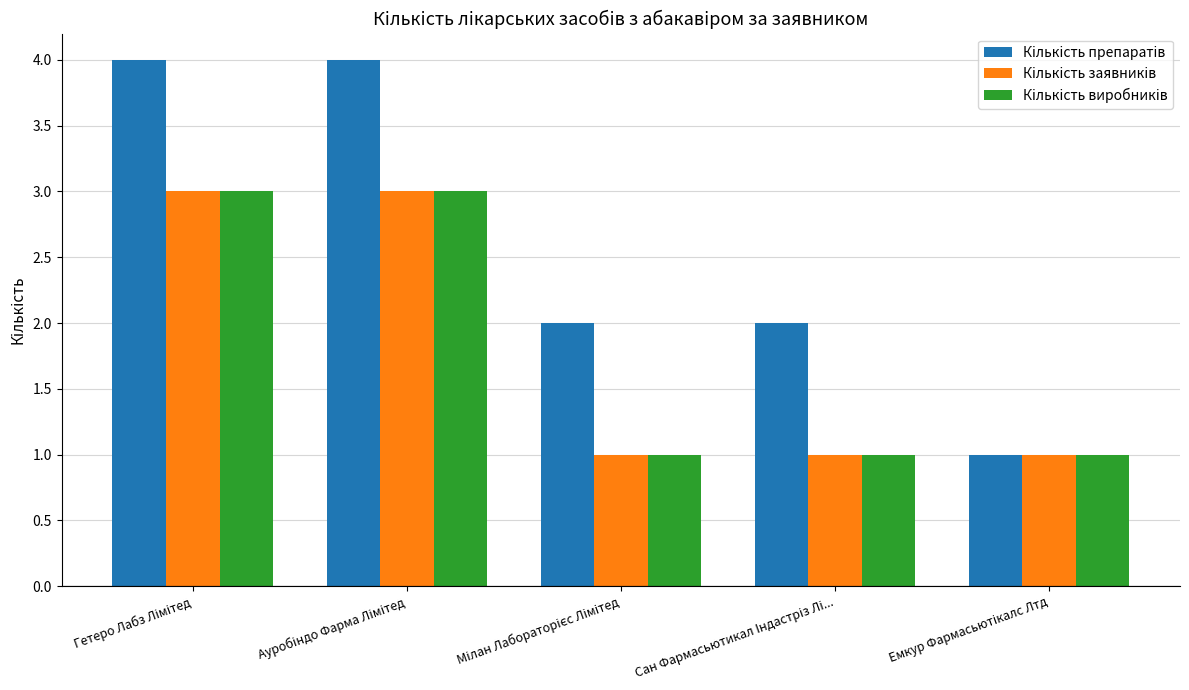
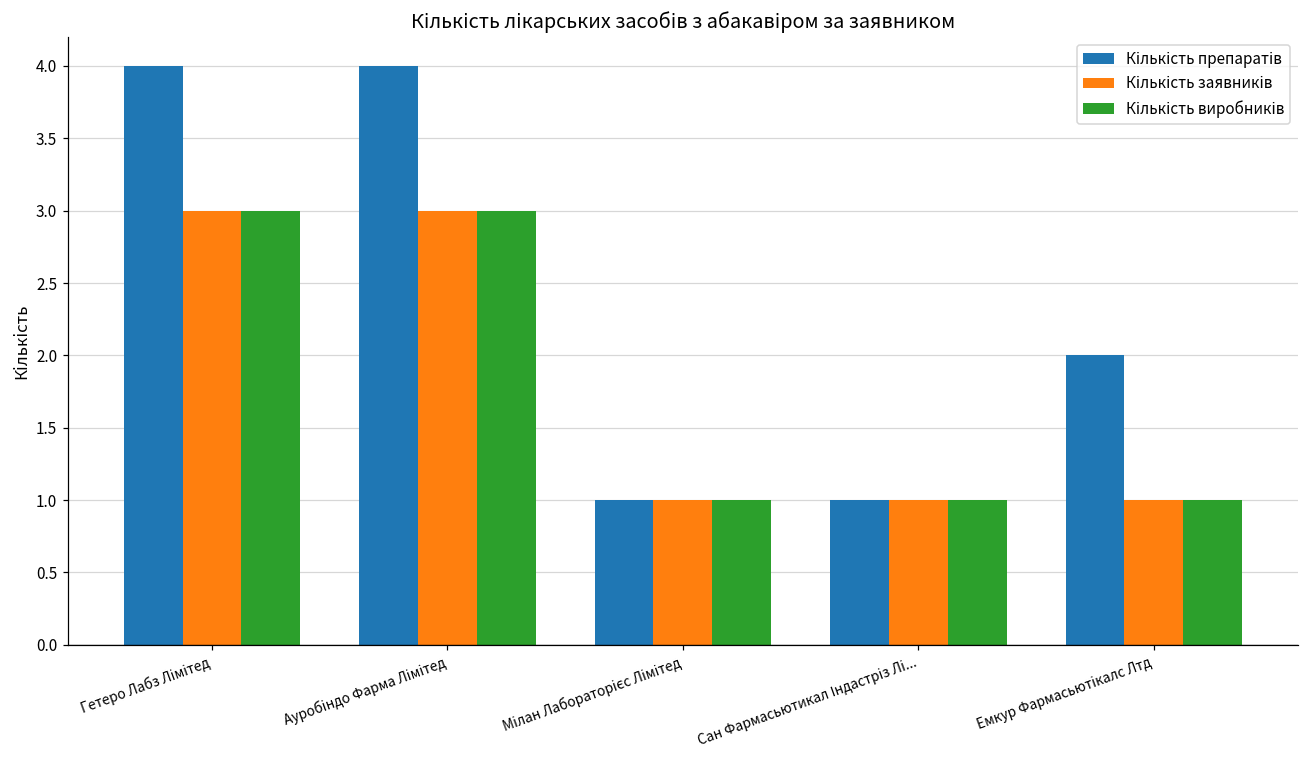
Кількість препаратів, Мілан Лабораторієс Лімітед: 2 -> 1
Кількість препаратів, Сан Фармасьютикал Індастріз Лі...: 2 -> 1
Кількість препаратів, Емкур Фармасьютікалс Лтд: 1 -> 2
